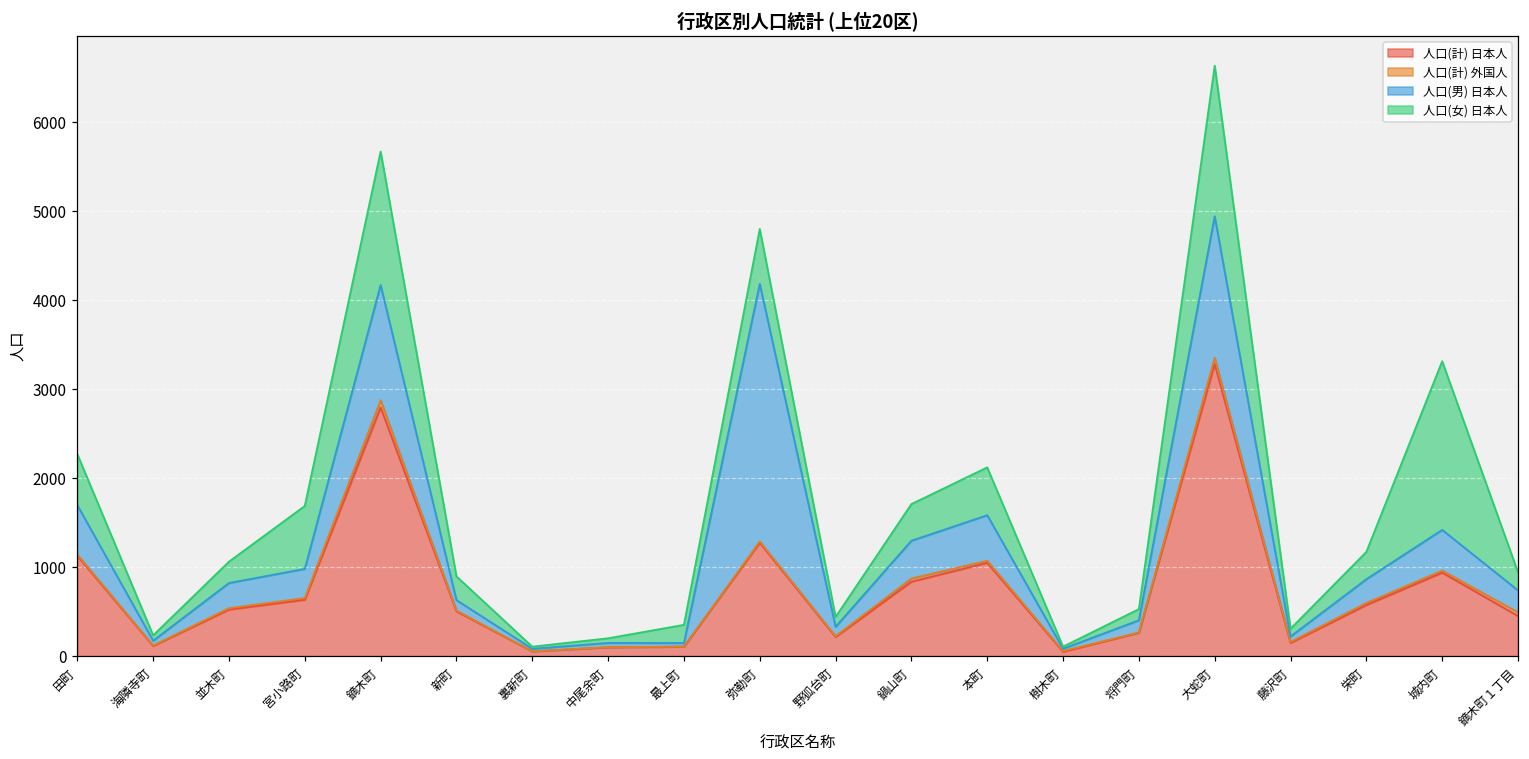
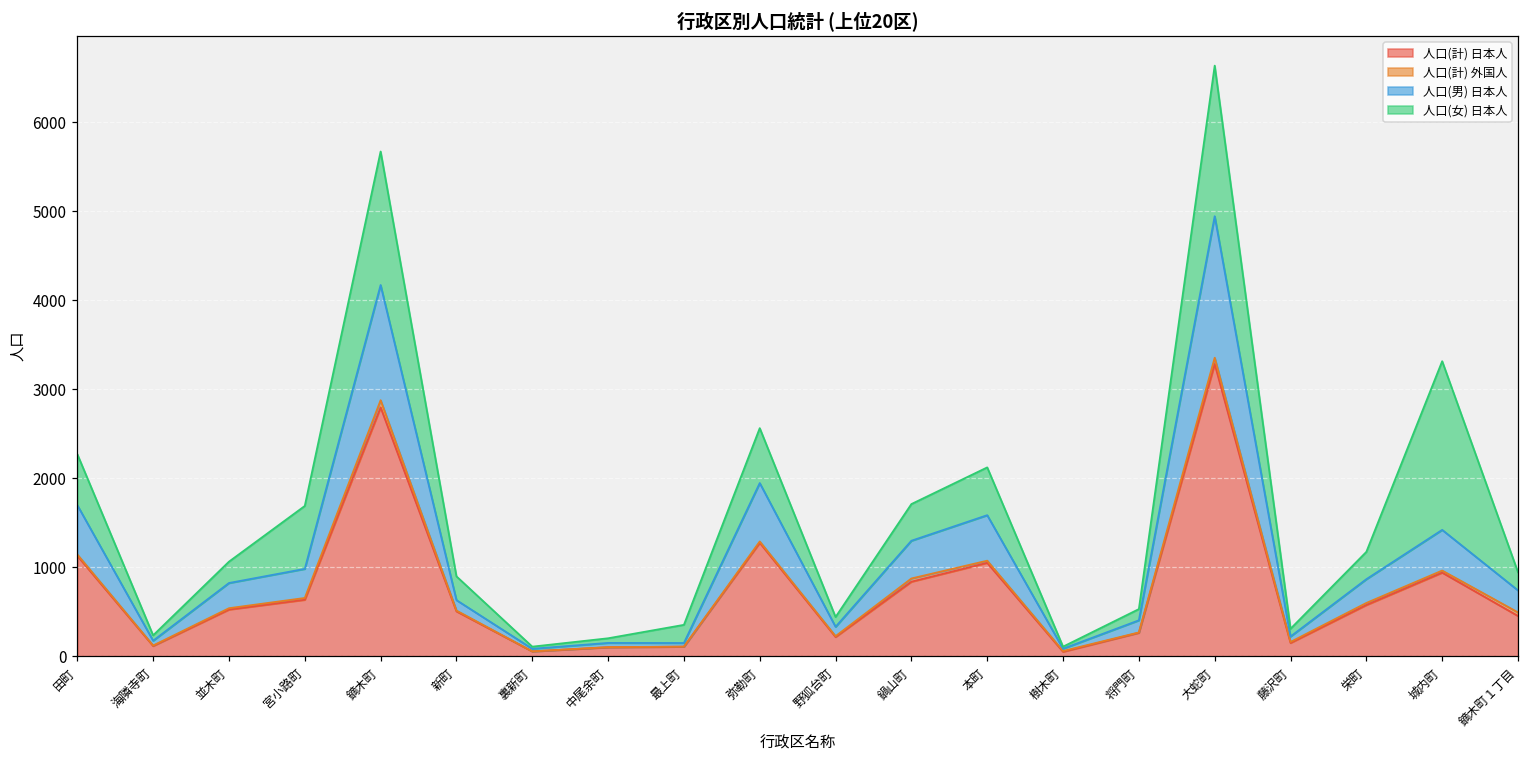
人口(男) 日本人, 弥勒町: 2900 -> 700
